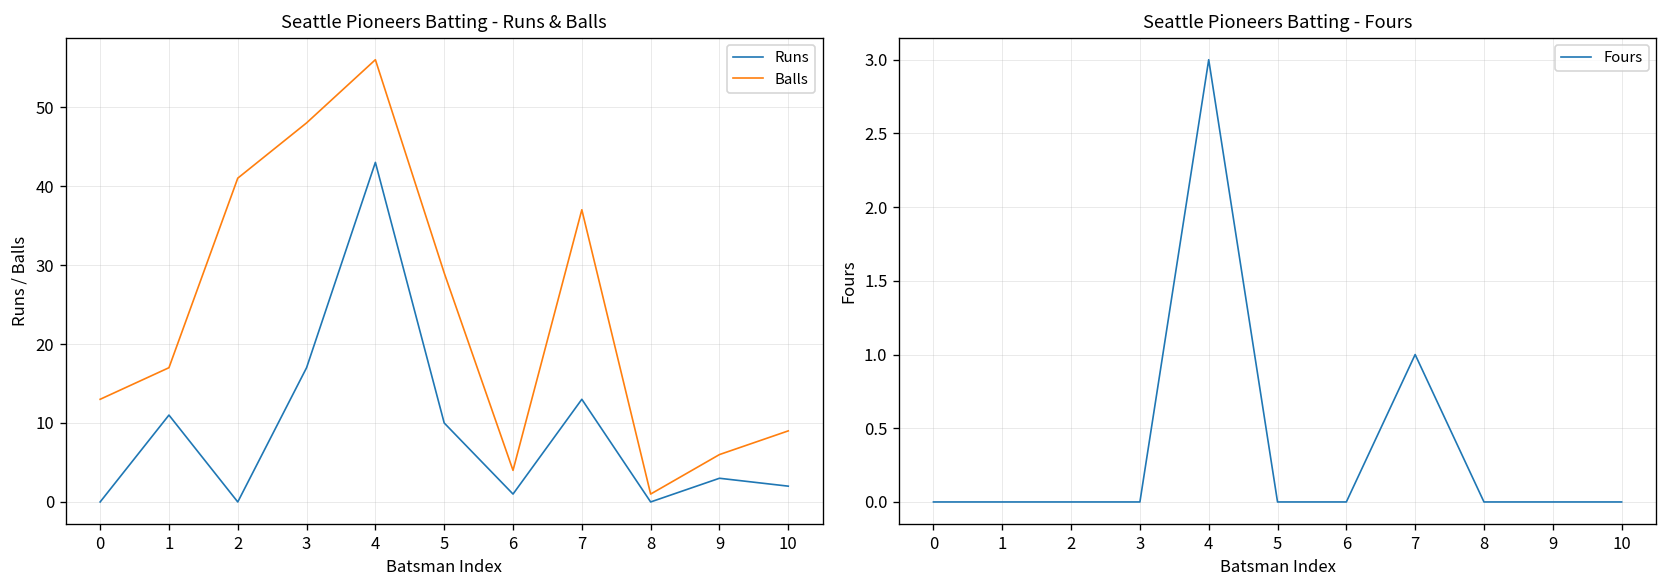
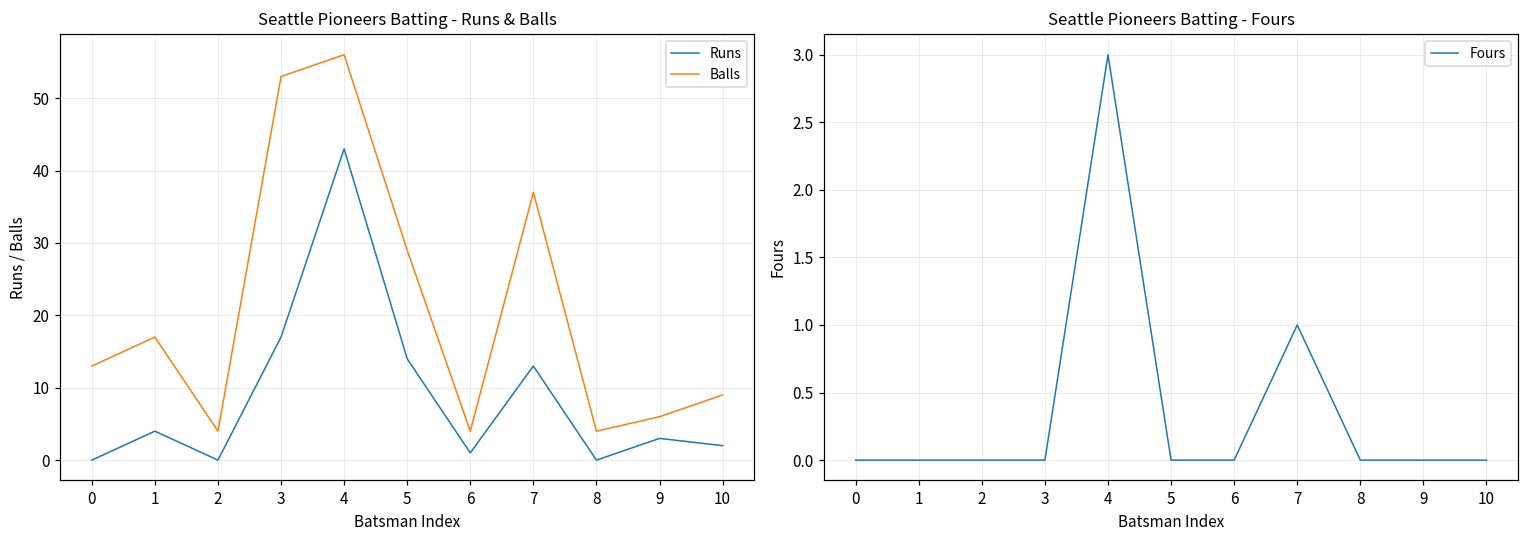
Seattle Pioneers Batting - Runs & Balls, Runs, 1: 11 -> 4
Seattle Pioneers Batting - Runs & Balls, Balls, 2: 41 -> 4
Seattle Pioneers Batting - Runs & Balls, Balls, 3: 48 -> 53
Seattle Pioneers Batting - Runs & Balls, Runs, 5: 10 -> 14
Seattle Pioneers Batting - Runs & Balls, Balls, 8: 1 -> 4
